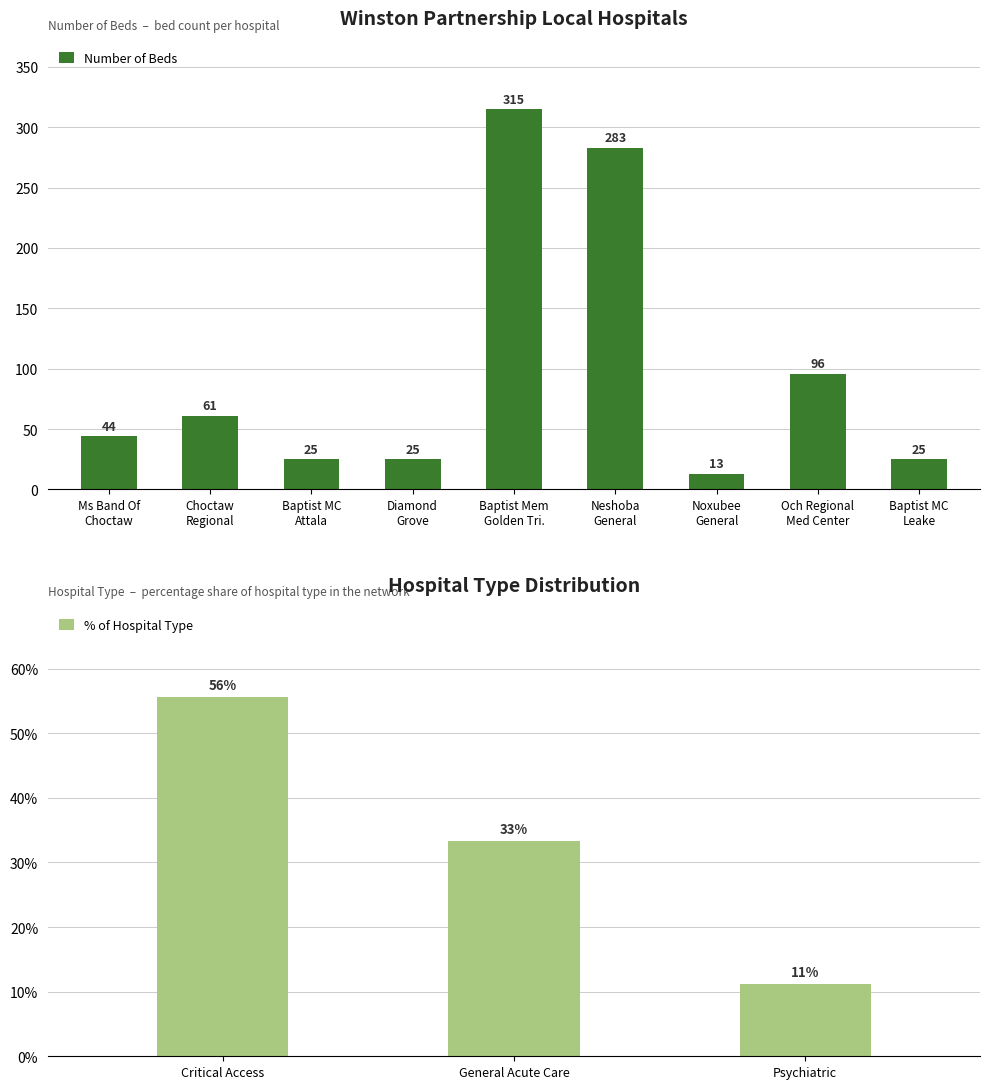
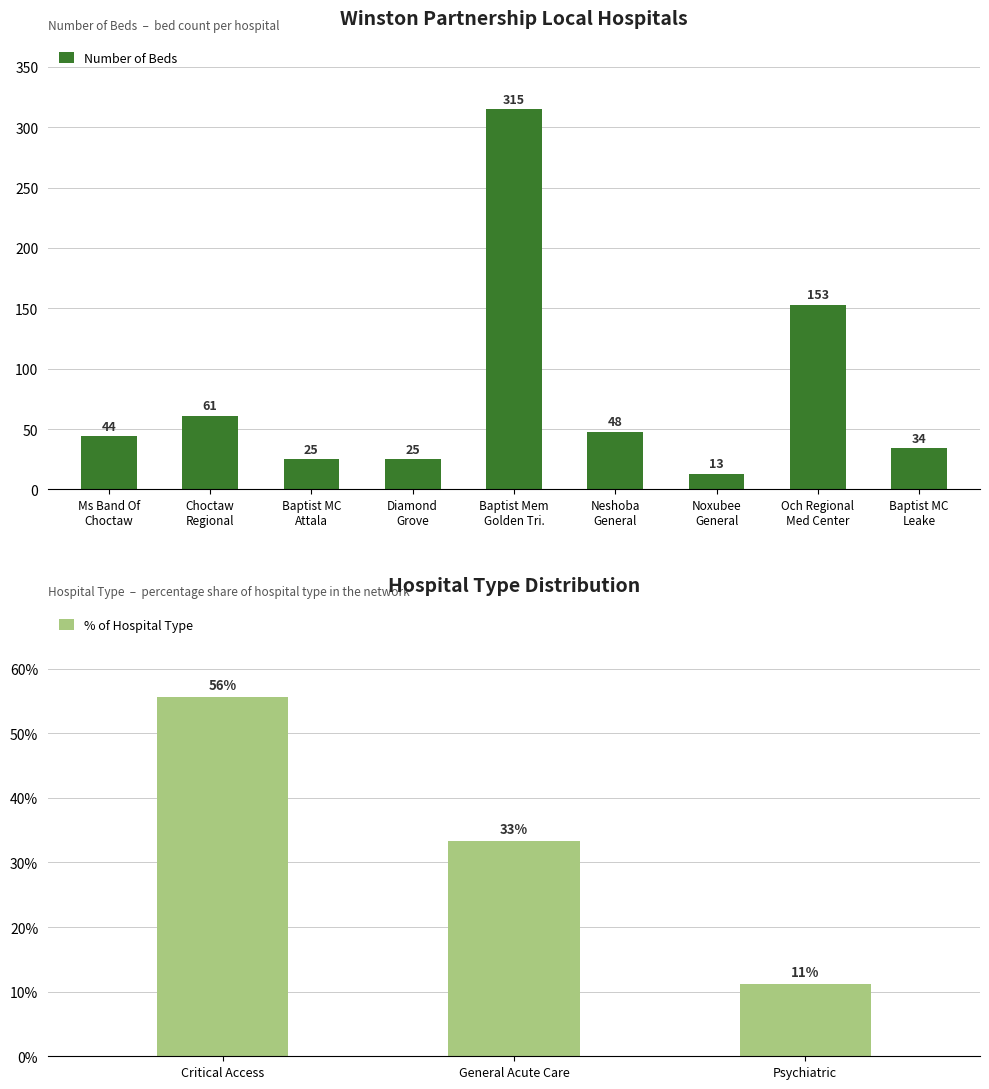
Winston Partnership Local Hospitals, Neshoba General: 283 -> 48
Winston Partnership Local Hospitals, Och Regional Med Center: 96 -> 153
Winston Partnership Local Hospitals, Baptist MC Leake: 25 -> 34
